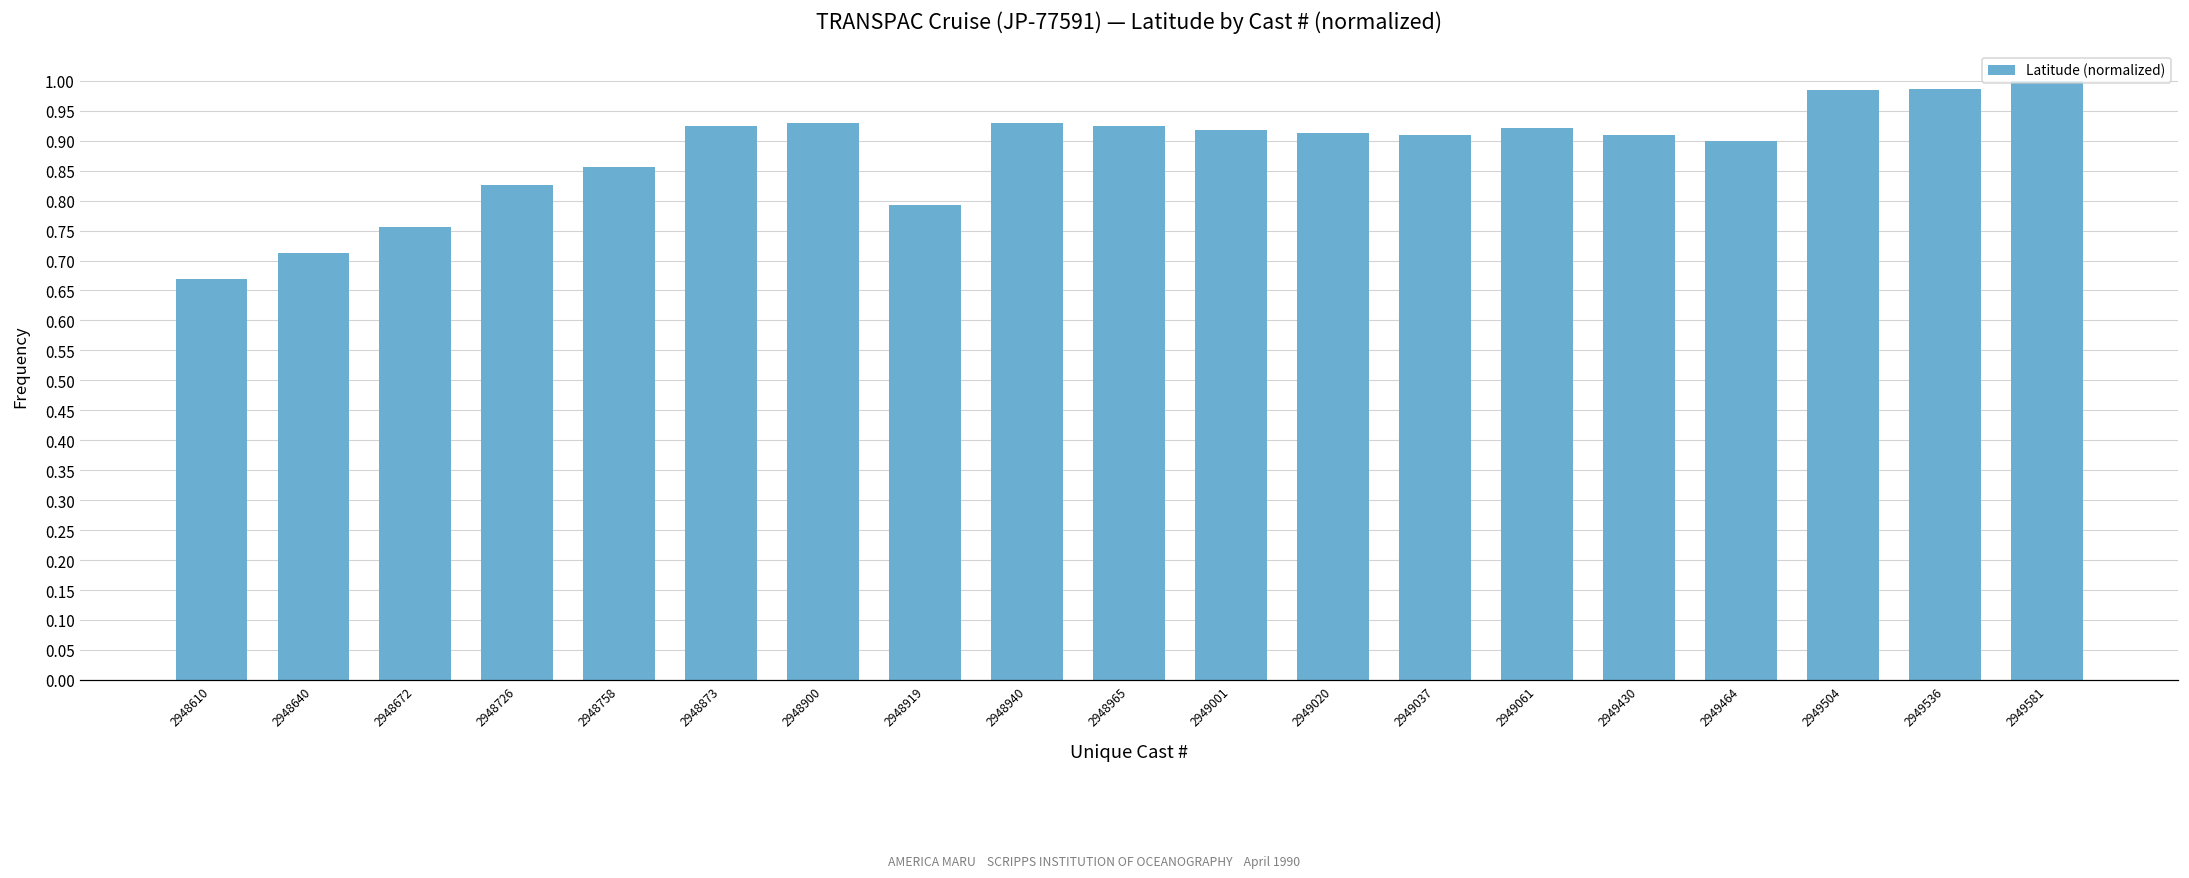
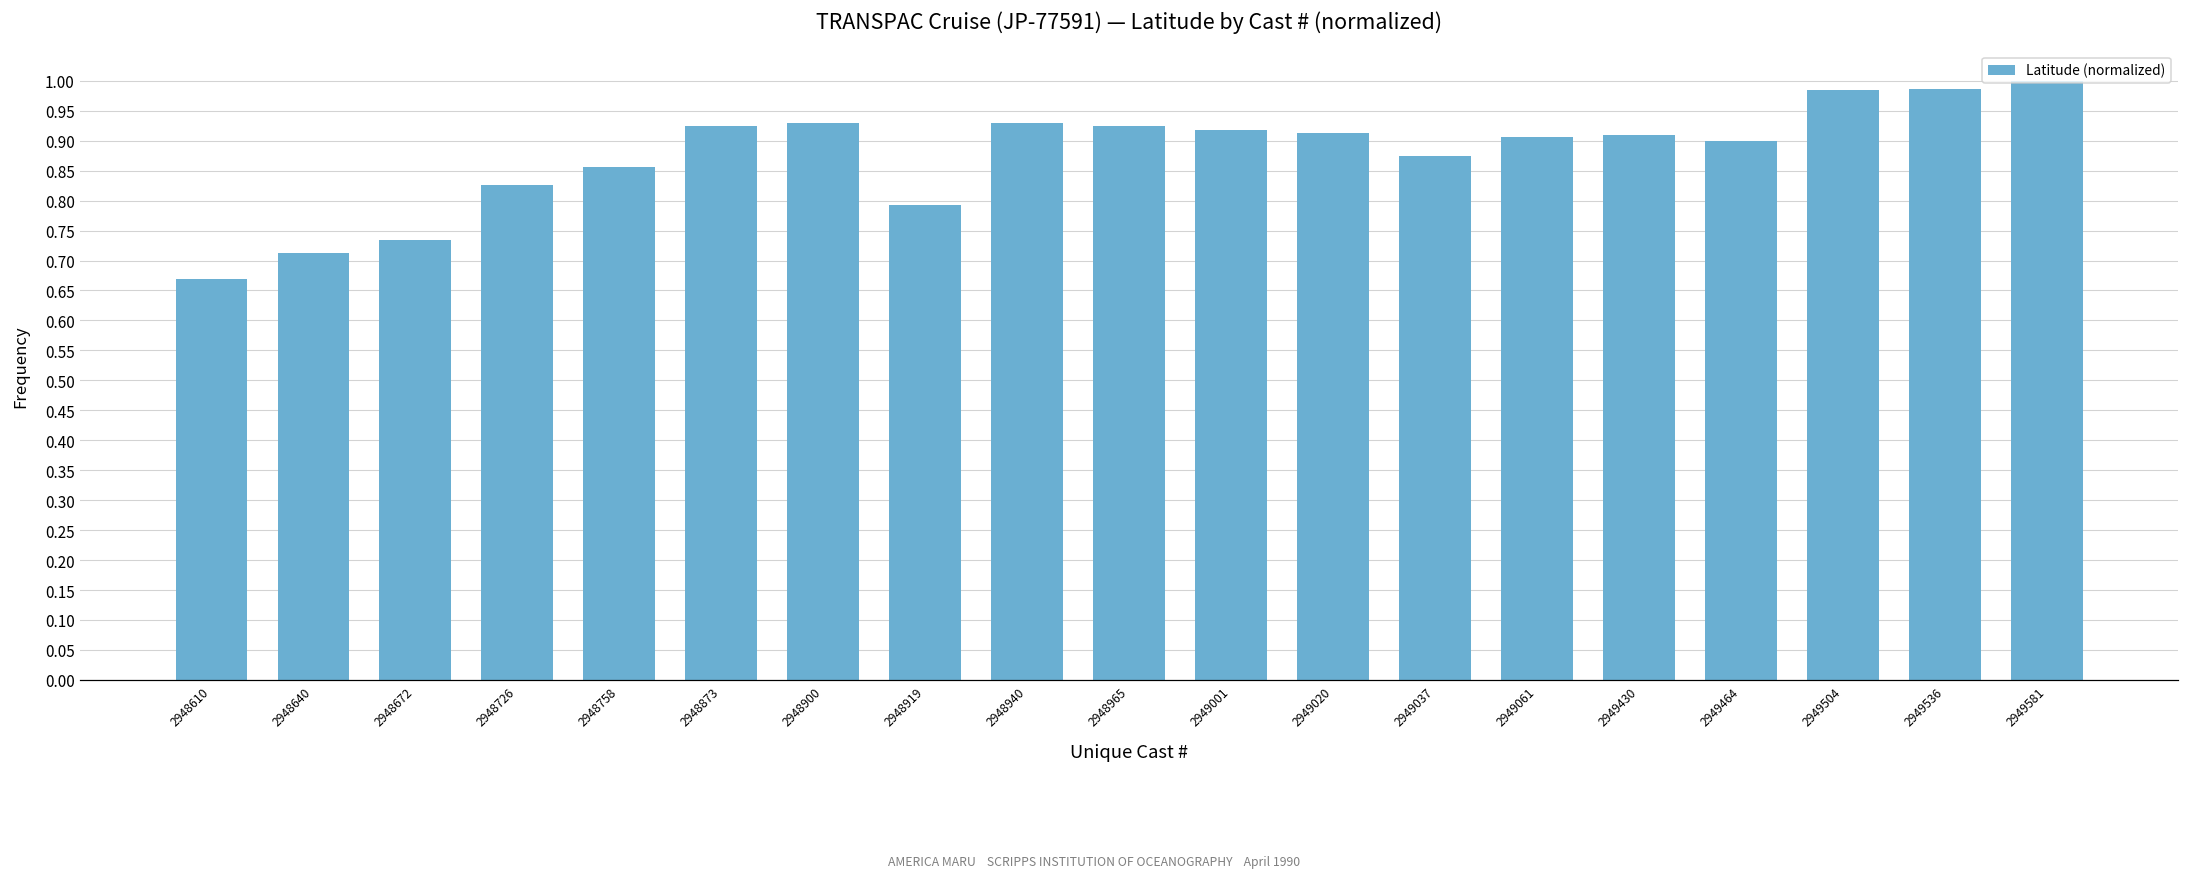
2948672: 0.76 -> 0.73
2949037: 0.91 -> 0.88
2949061: 0.92 -> 0.91
